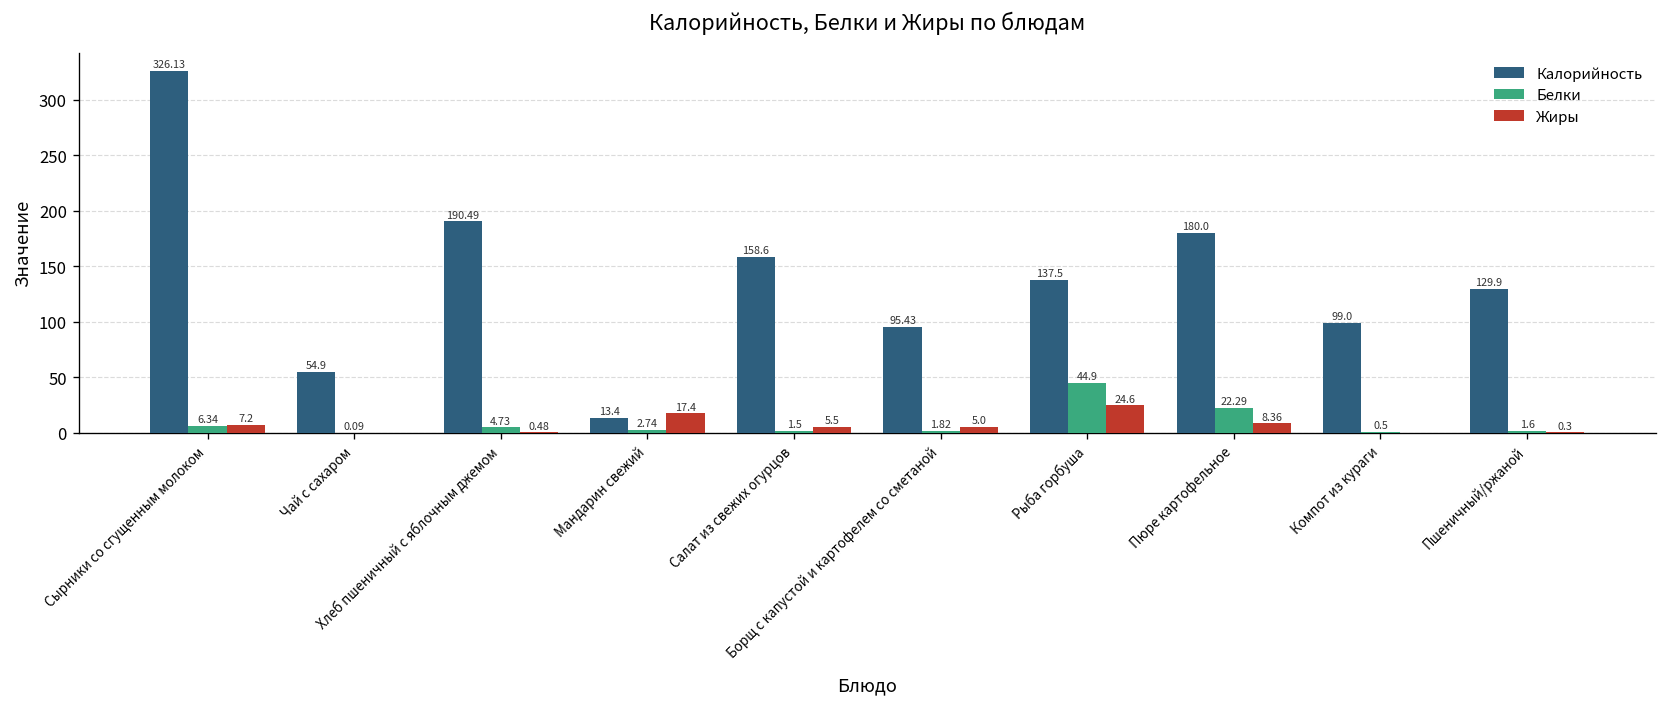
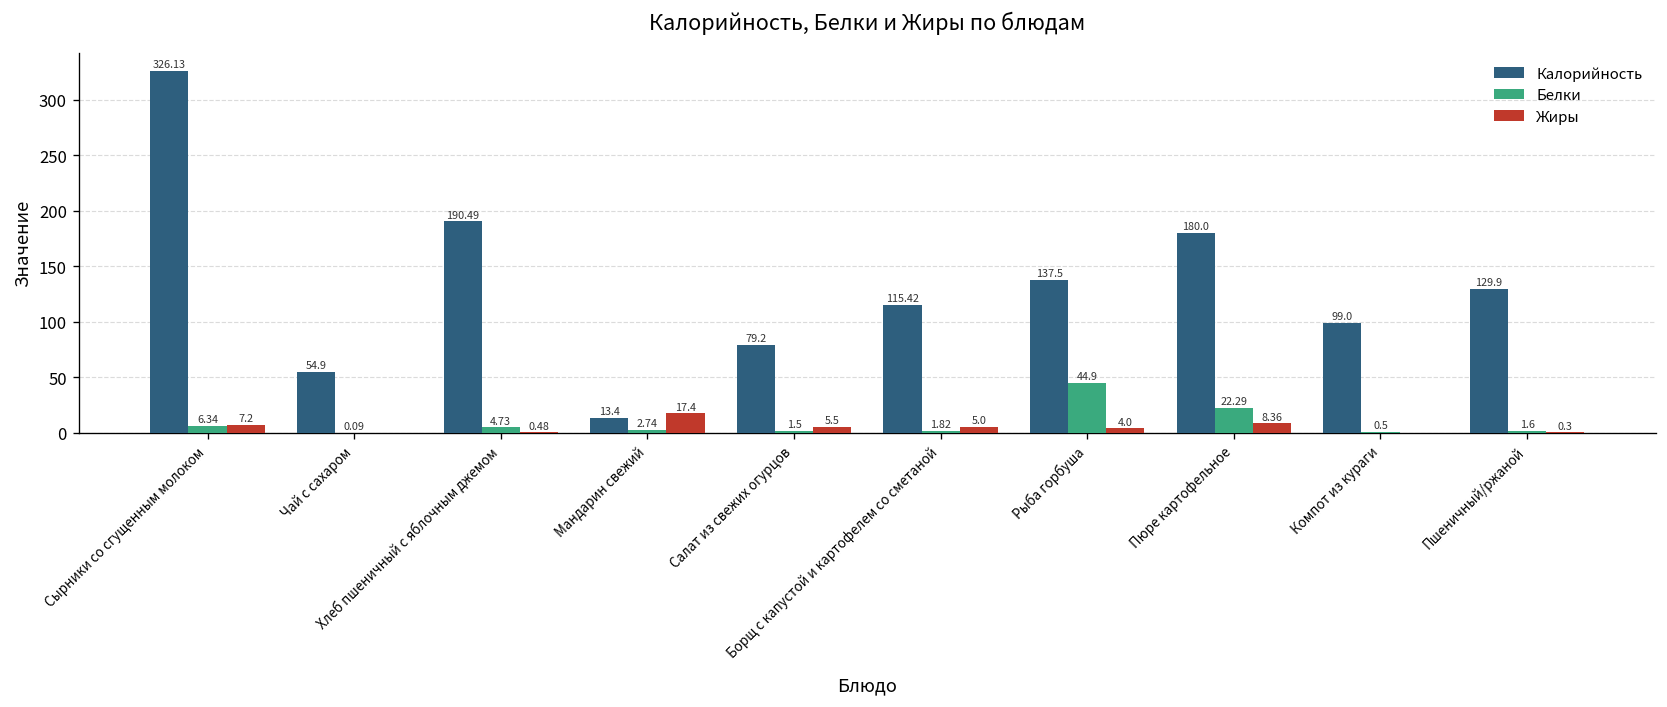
Калорийность, Салат из свежих огурцов: 158.6 -> 79.2
Калорийность, Борщ с капустой и картофелем со сметаной: 95.43 -> 115.42
Жиры, Рыба горбуша: 24.6 -> 4.0
